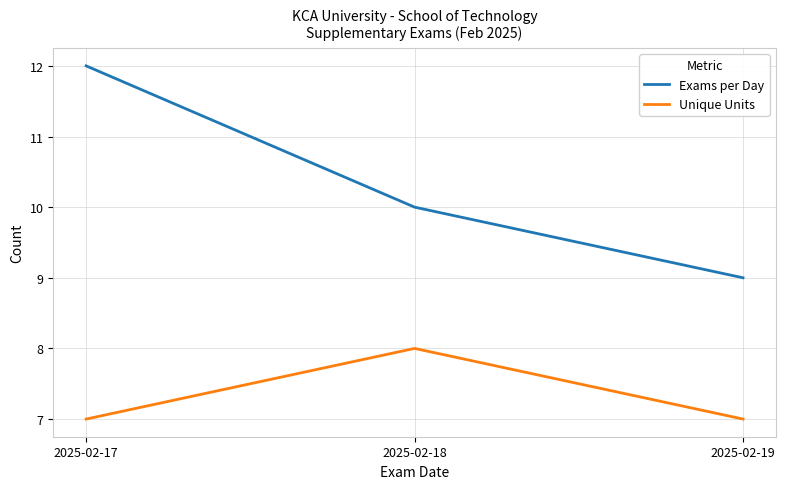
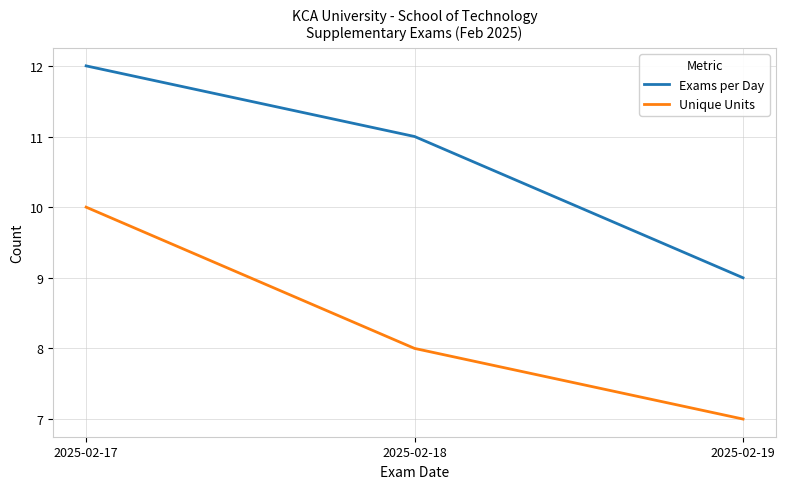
Unique Units, 2025-02-17: 7 -> 10
Exams per Day, 2025-02-18: 10 -> 11
